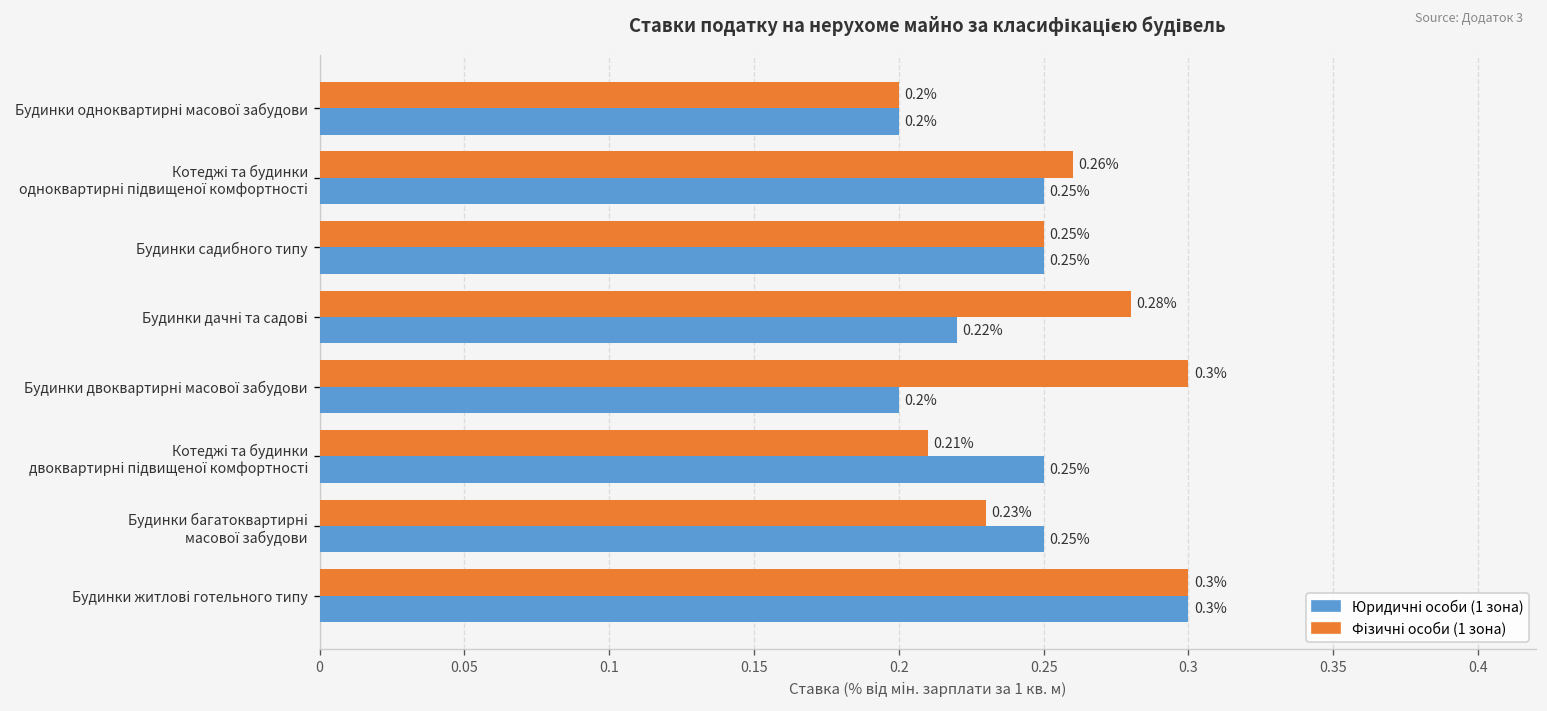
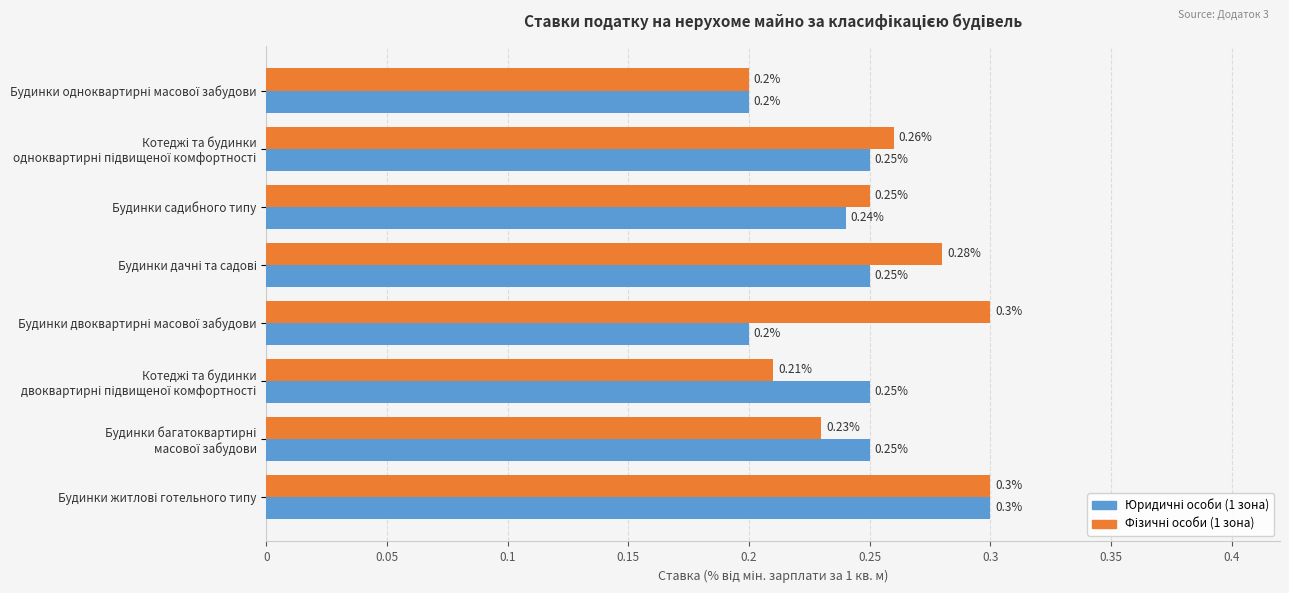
Юридичні особи (1 зона), Будинки садибного типу: 0.25% -> 0.24%
Юридичні особи (1 зона), Будинки дачні та садові: 0.22% -> 0.25%
